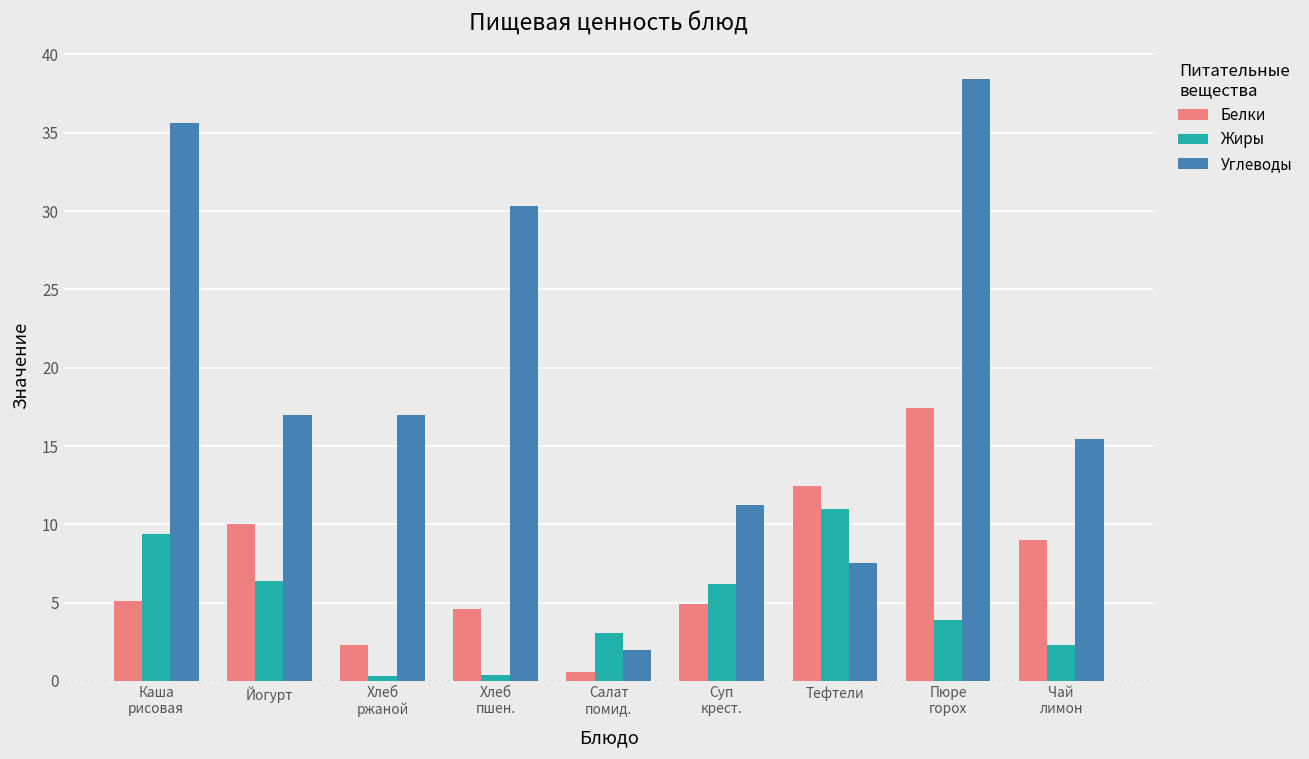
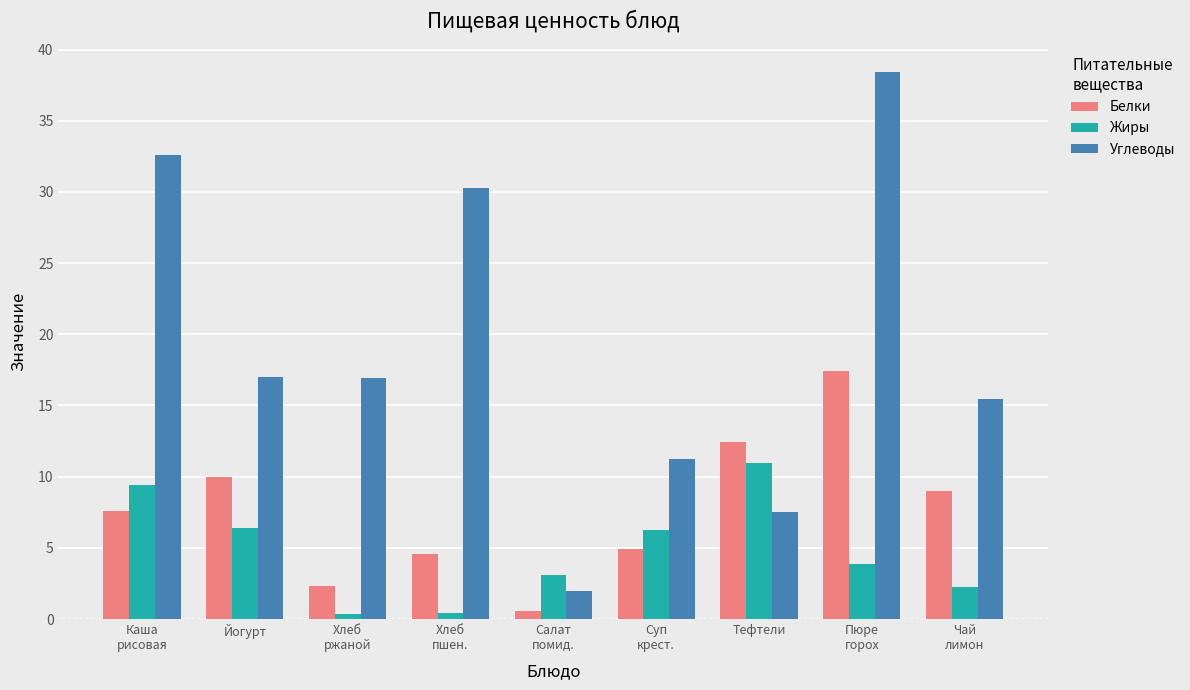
Белки, Каша рисовая: 5.1 -> 7.6
Углеводы, Каша рисовая: 35.6 -> 32.6
